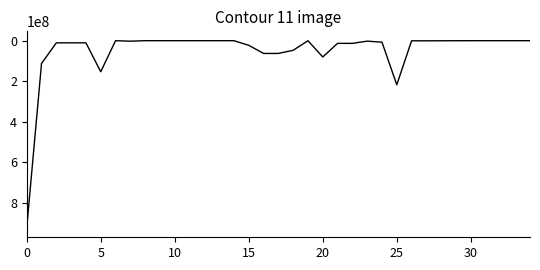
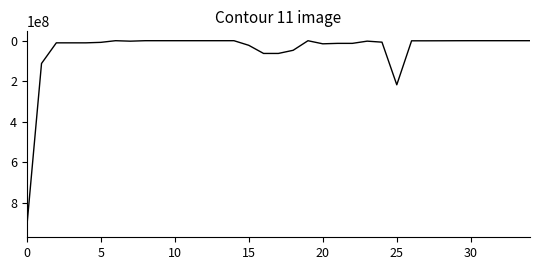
5: 150000000 -> 10000000
20: 80000000 -> 20000000
